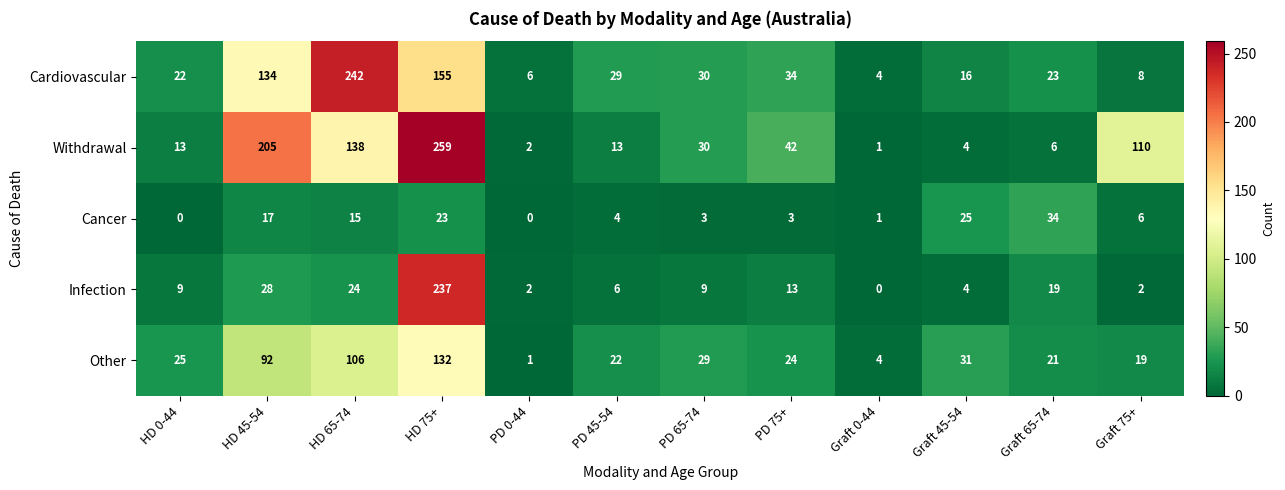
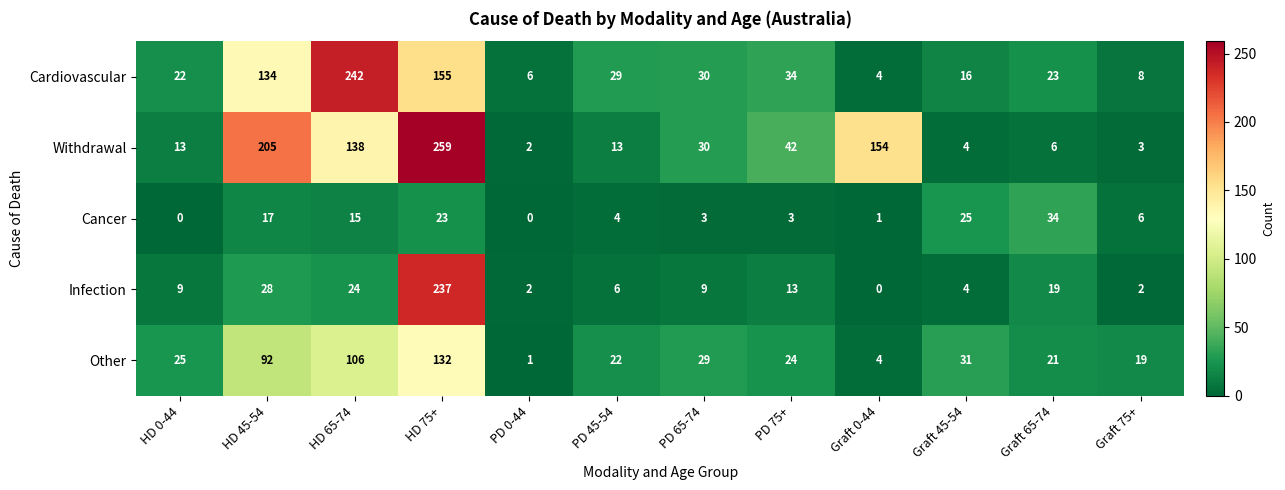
Withdrawal, Graft 0-44: 1 -> 154
Withdrawal, Graft 75+: 110 -> 3
